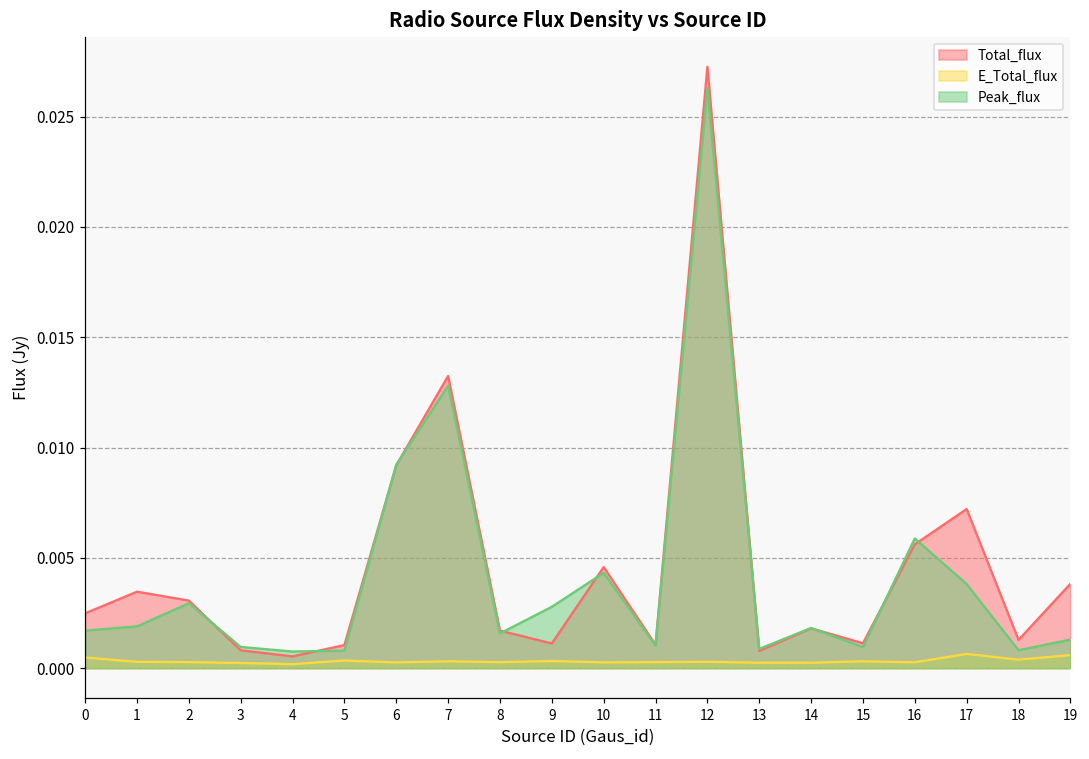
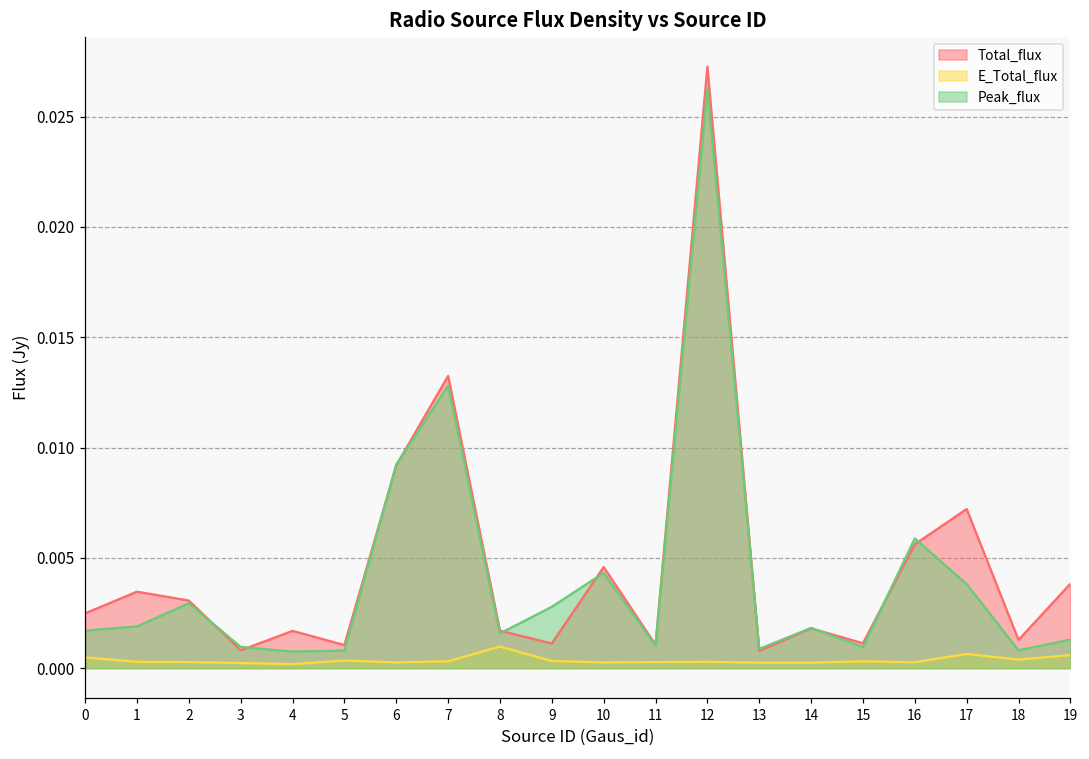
Total_flux, 4: 0.0005 -> 0.0017
E_Total_flux, 8: 0.0003 -> 0.0010
